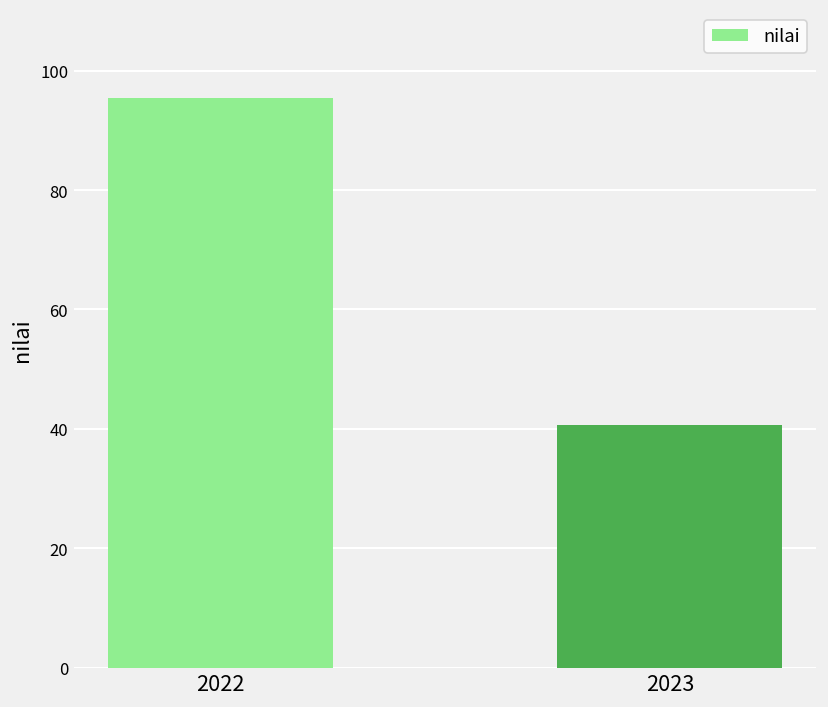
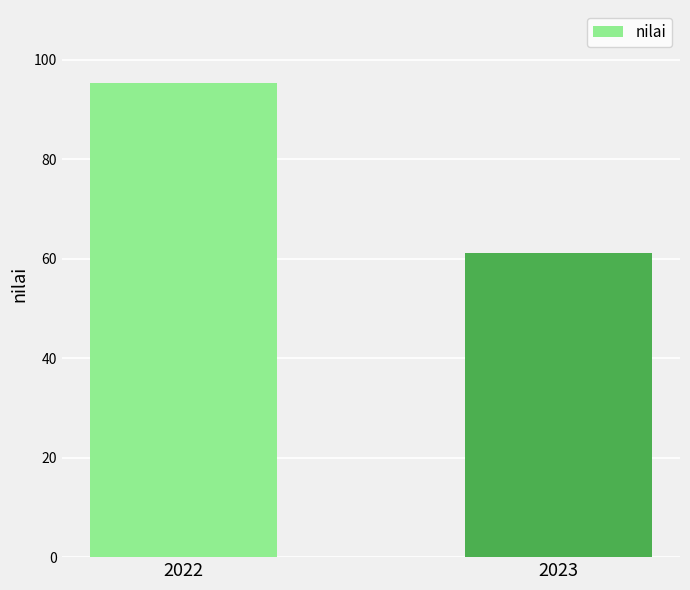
2023: 41 -> 61
